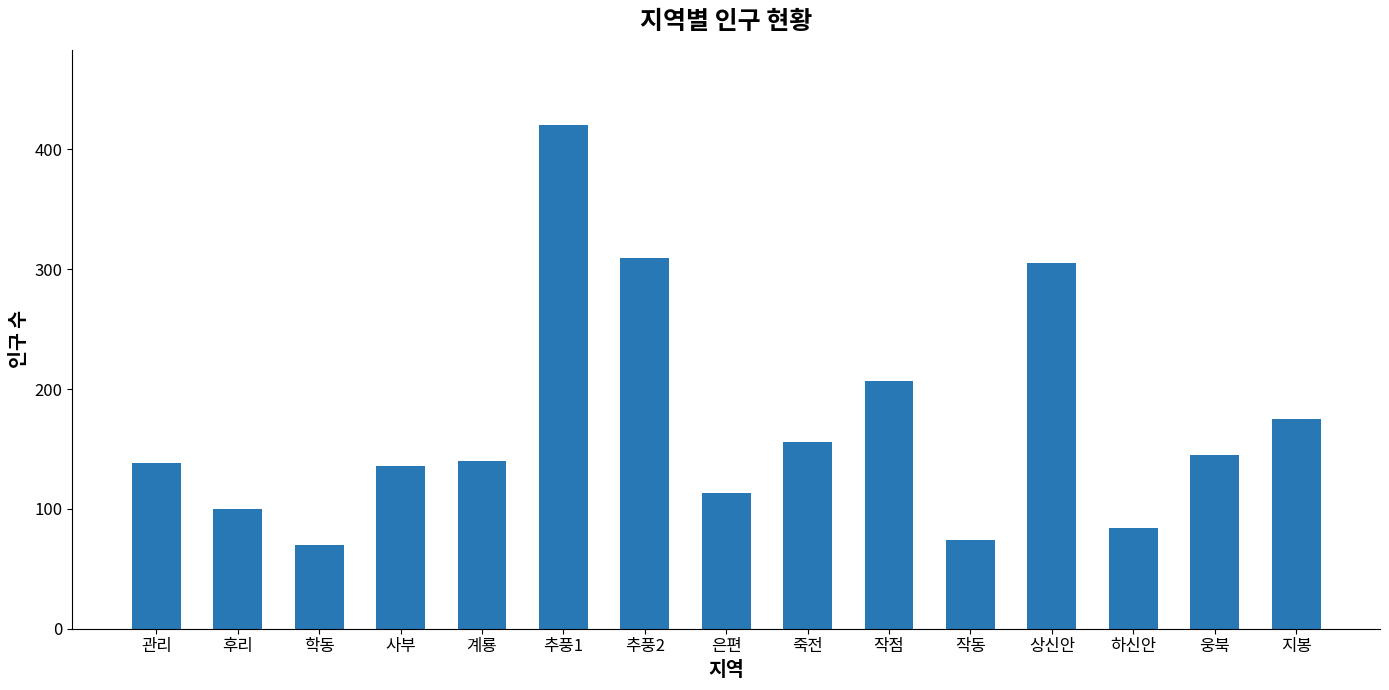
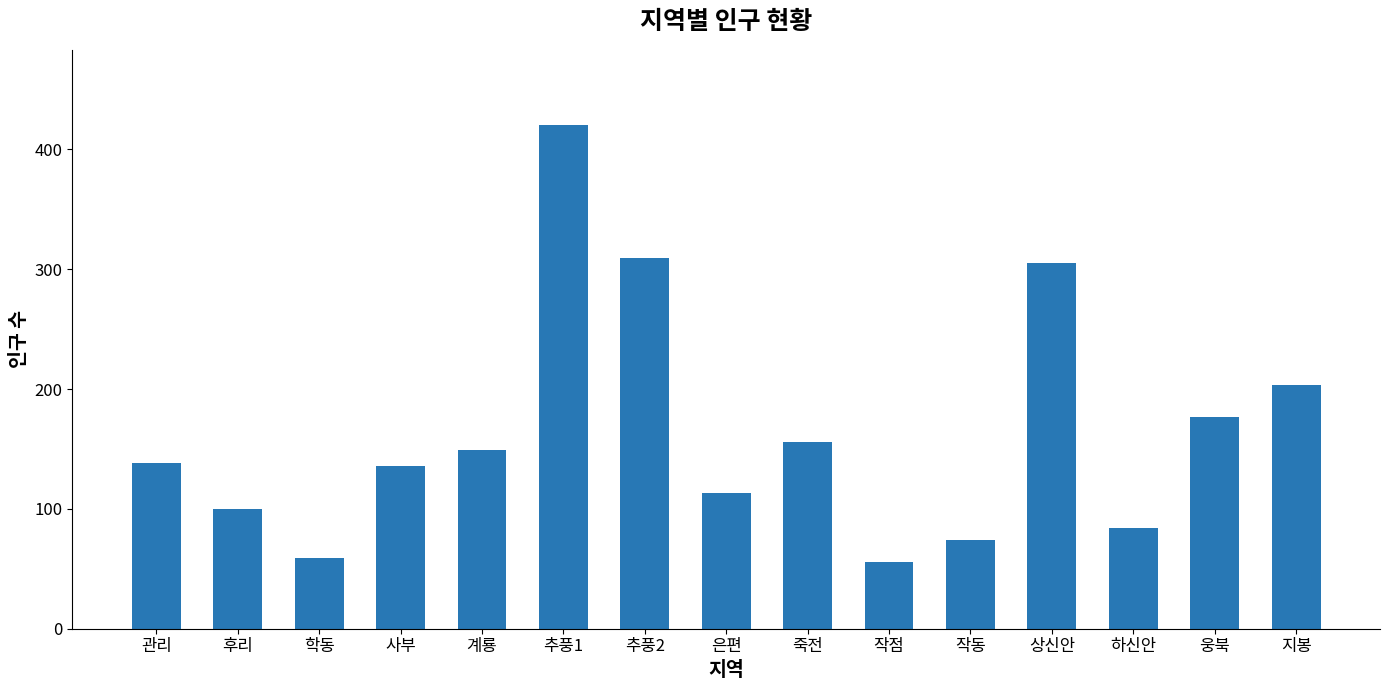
학동: 70 -> 59
계룡: 140 -> 149
작점: 207 -> 56
웅북: 145 -> 177
지봉: 175 -> 203
